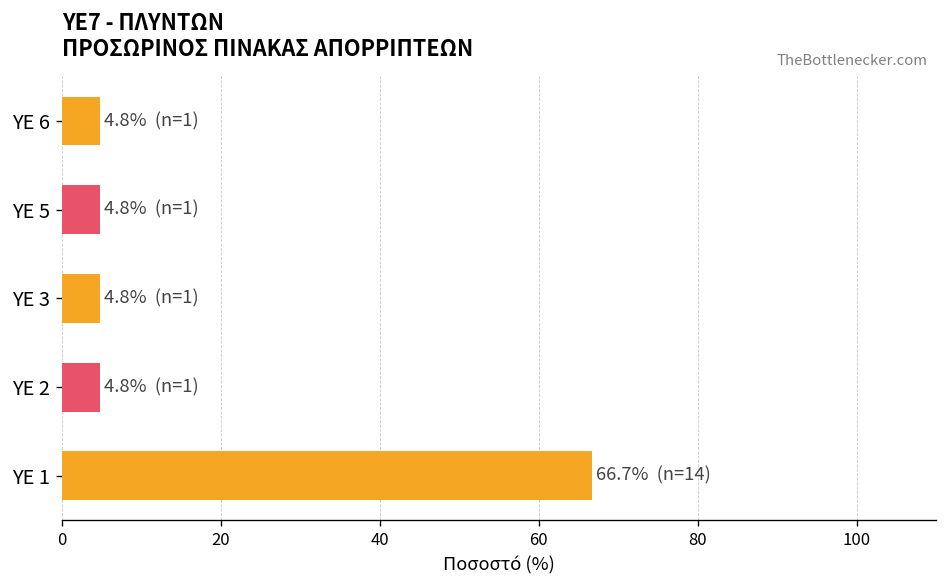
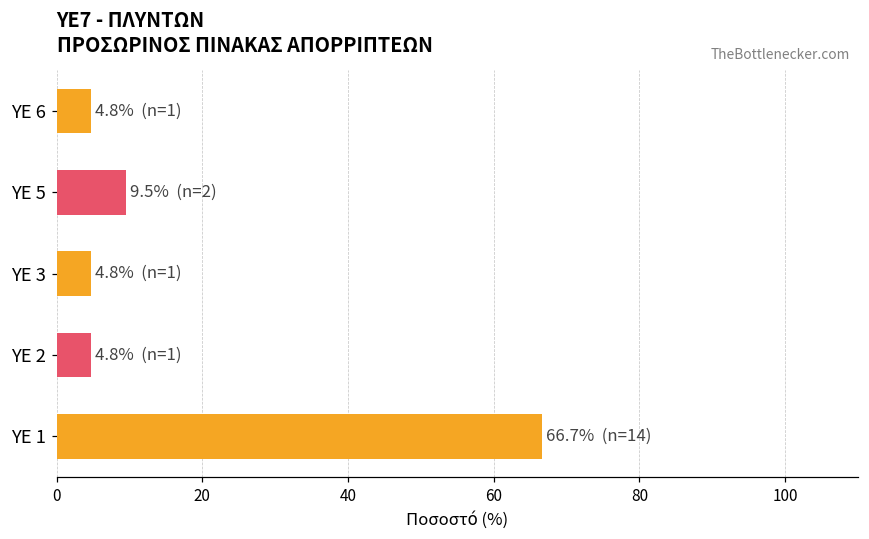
ΥΕ 5: 4.8% (n=1) -> 9.5% (n=2)
